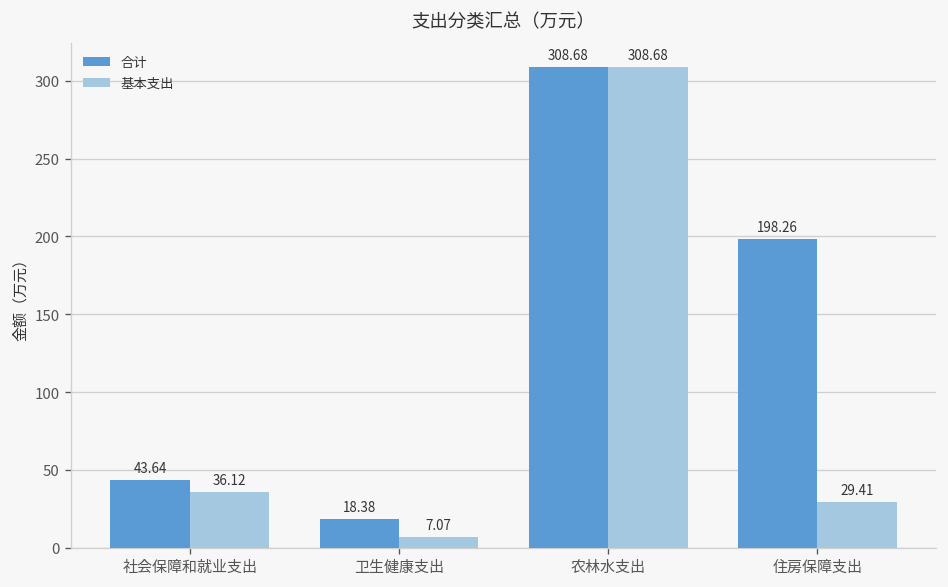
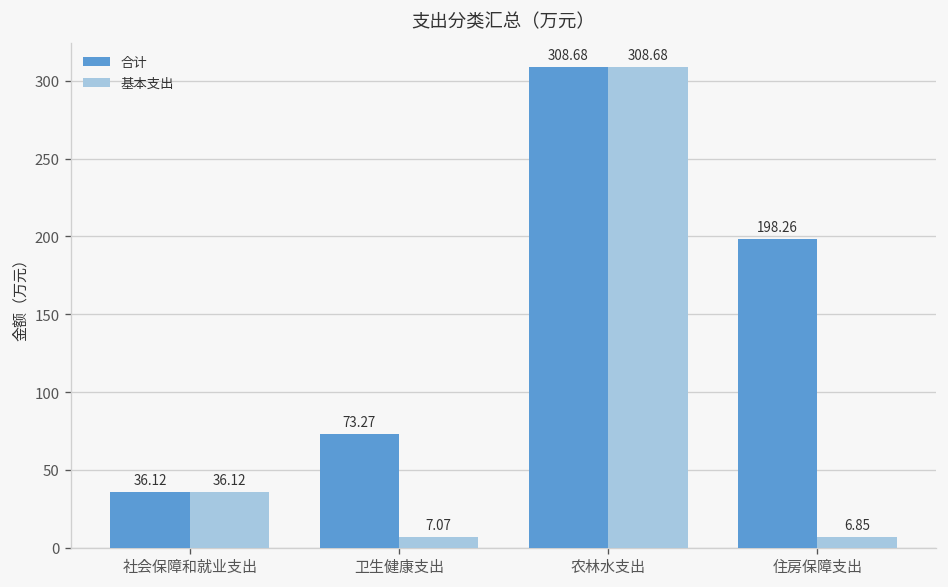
合计, 社会保障和就业支出: 43.64 -> 36.12
合计, 卫生健康支出: 18.38 -> 73.27
基本支出, 住房保障支出: 29.41 -> 6.85
